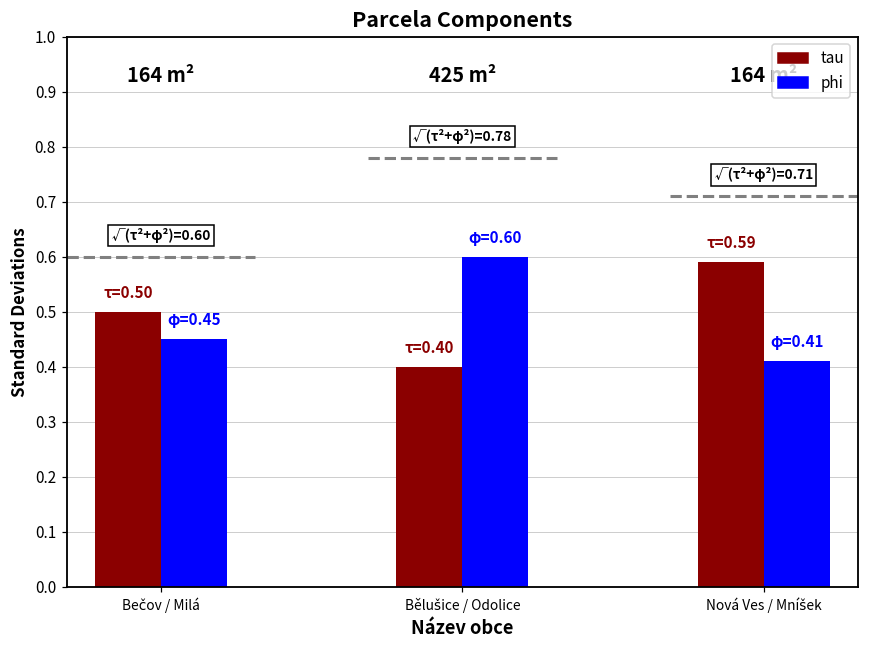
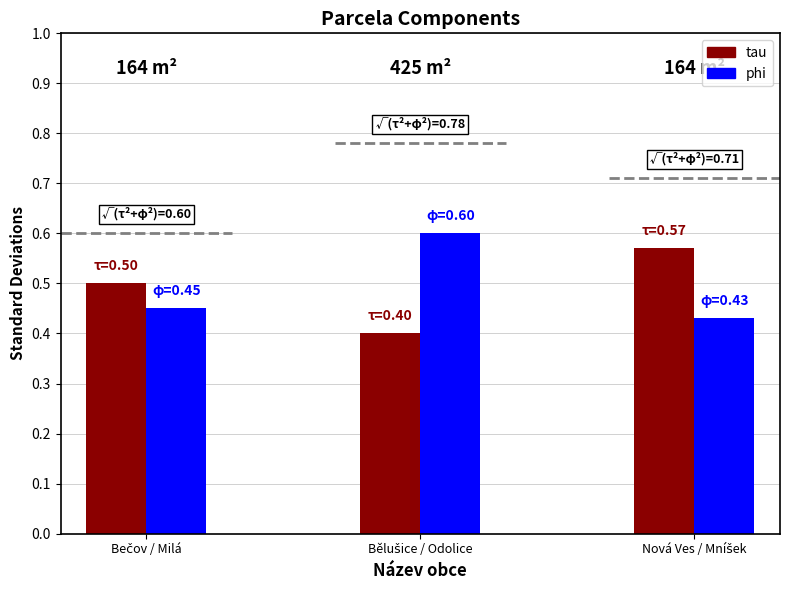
tau, Nová Ves / Mníšek: 0.59 -> 0.57
phi, Nová Ves / Mníšek: 0.41 -> 0.43
